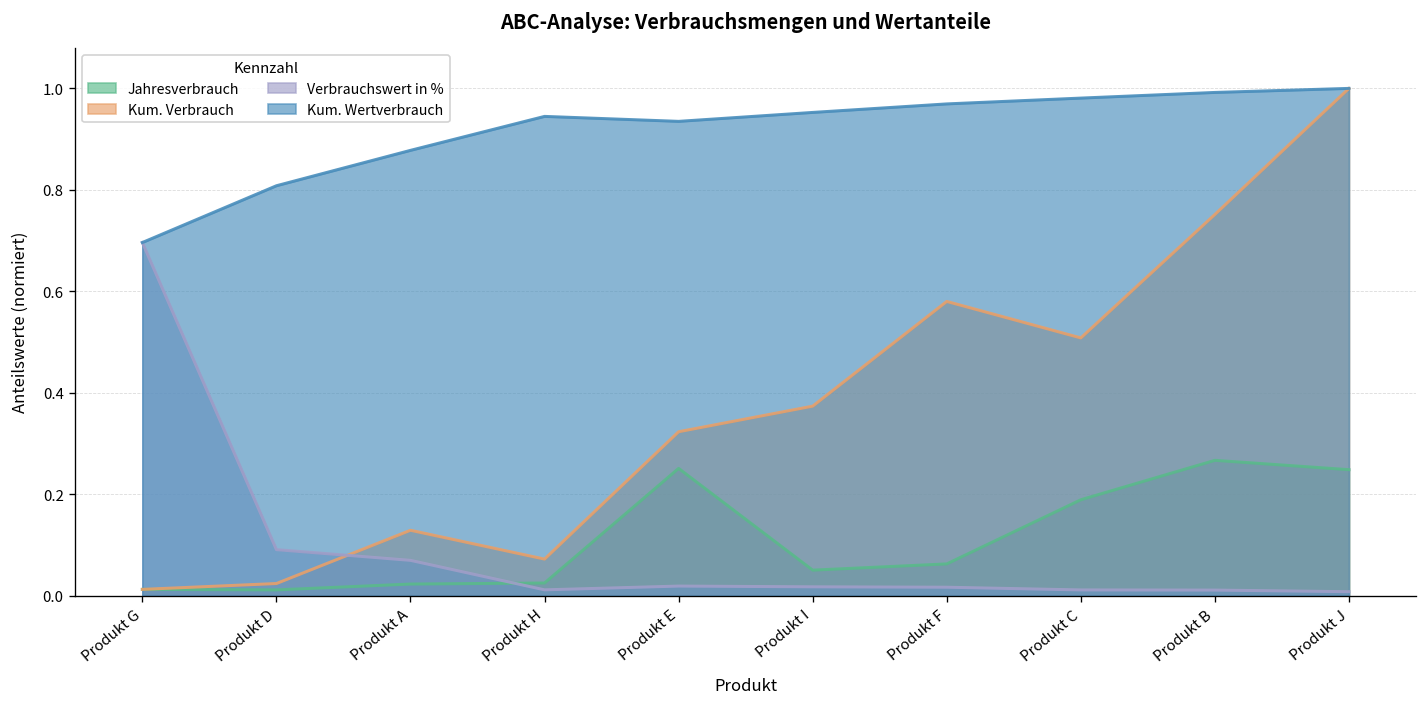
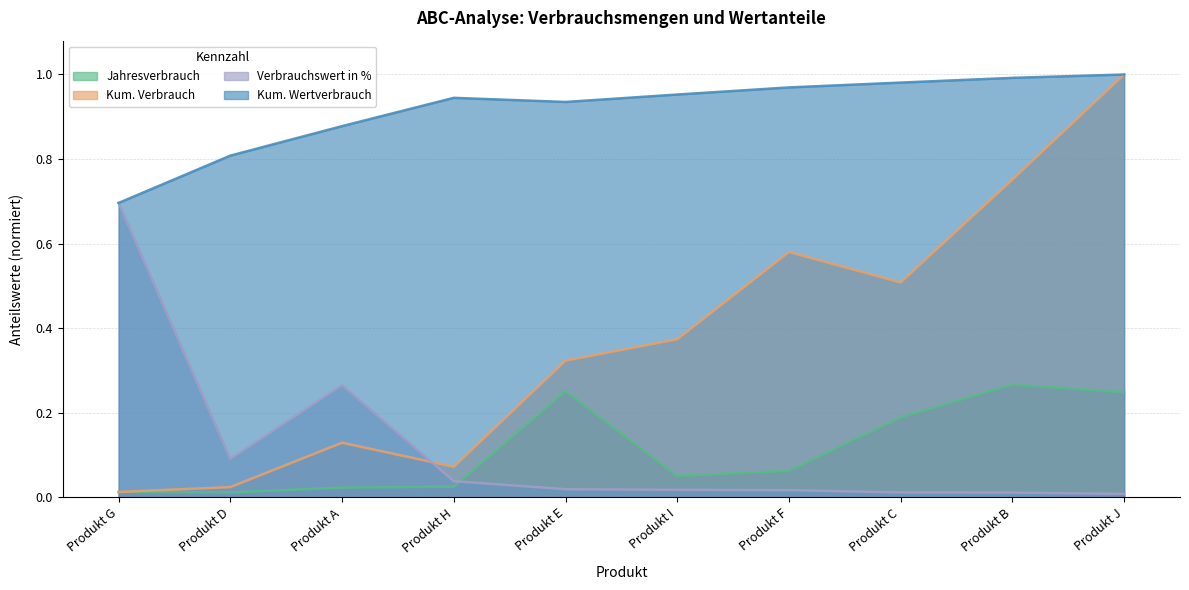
Verbrauchswert in %, Produkt A: 0.07 -> 0.27
Verbrauchswert in %, Produkt H: 0.01 -> 0.04
